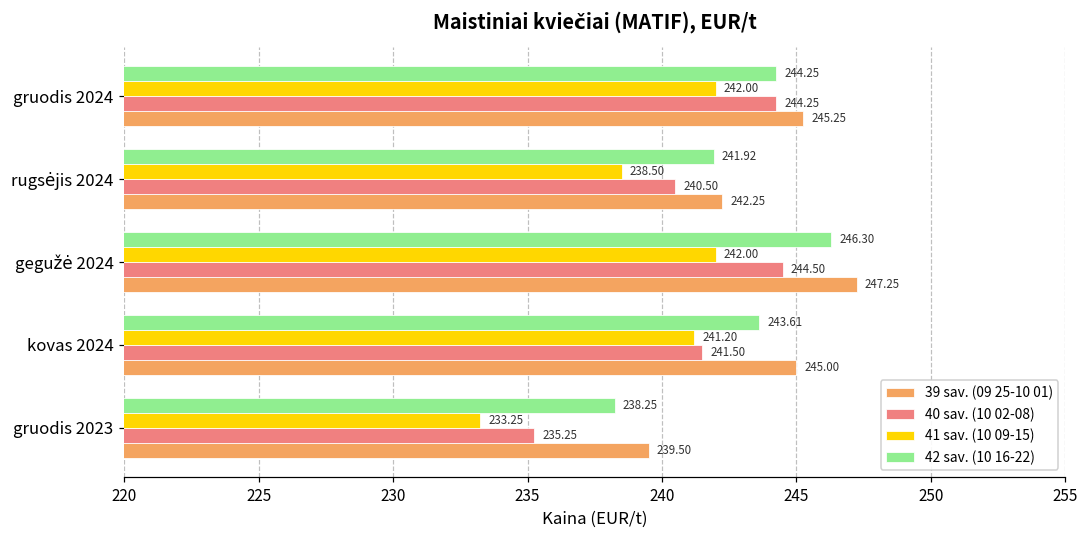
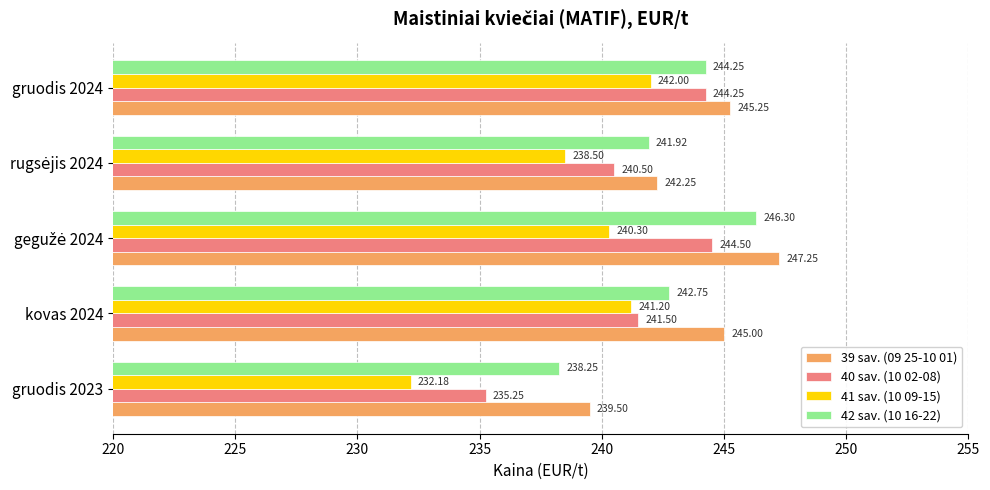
41 sav. (10 09-15), gegužė 2024: 242.00 -> 240.30
42 sav. (10 16-22), kovas 2024: 243.61 -> 242.75
41 sav. (10 09-15), gruodis 2023: 233.25 -> 232.18
